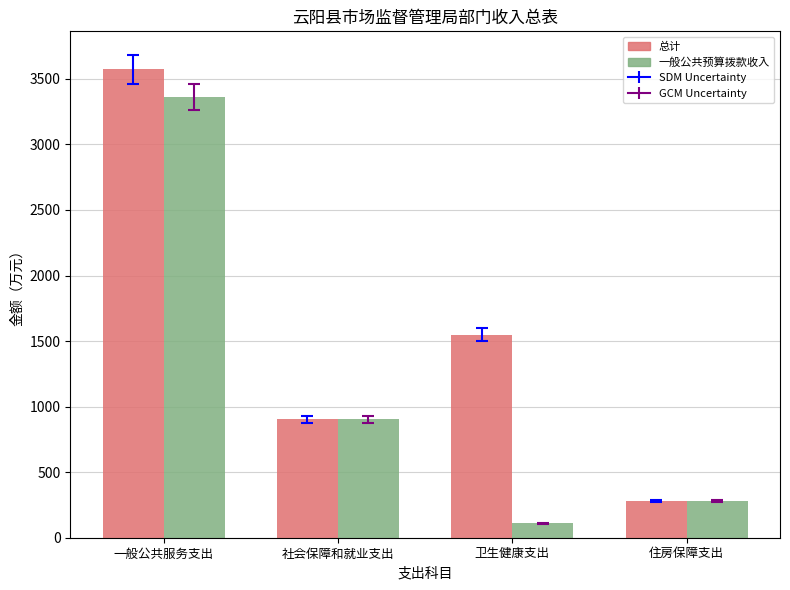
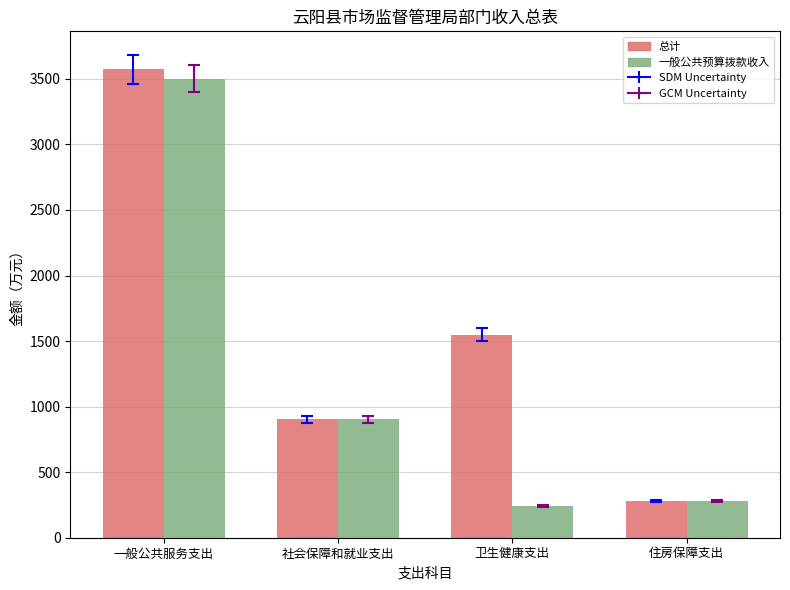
一般公共预算拨款收入, 一般公共服务支出: 3360 -> 3500
一般公共预算拨款收入, 卫生健康支出: 110 -> 240
